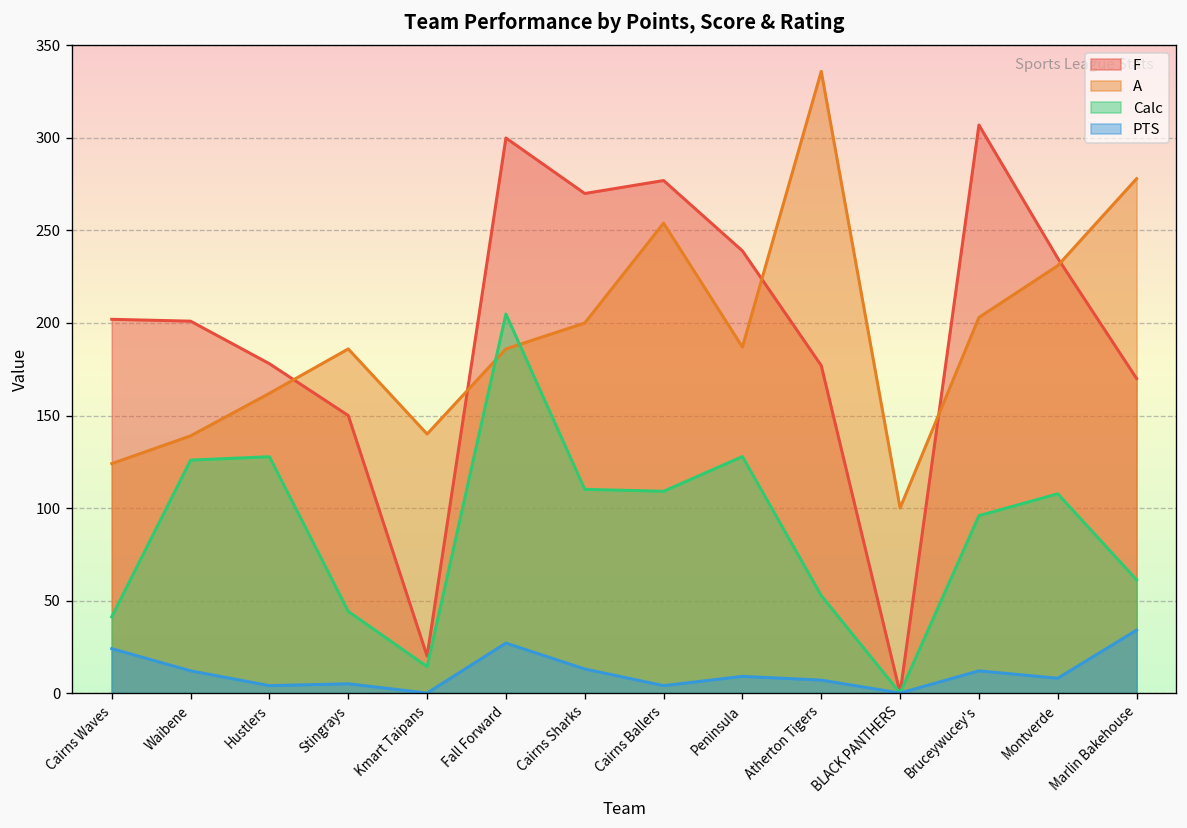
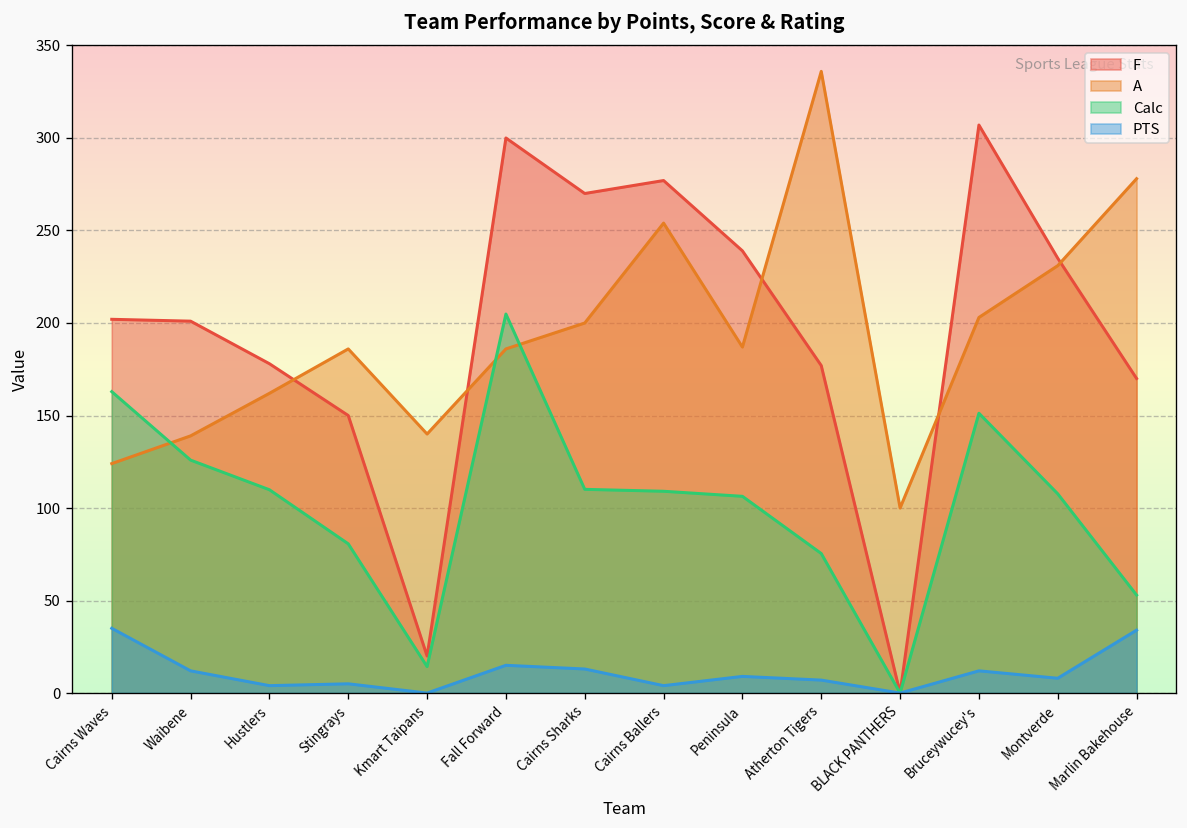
Calc, Cairns Waves: 41 -> 163
PTS, Cairns Waves: 24 -> 35
Calc, Hustlers: 128 -> 110
Calc, Stingrays: 44 -> 81
PTS, Fall Forward: 27 -> 15
Calc, Peninsula: 128 -> 106
Calc, Atherton Tigers: 53 -> 75
Calc, Bruceywucey's: 96 -> 151
Calc, Marlin Bakehouse: 61 -> 53
